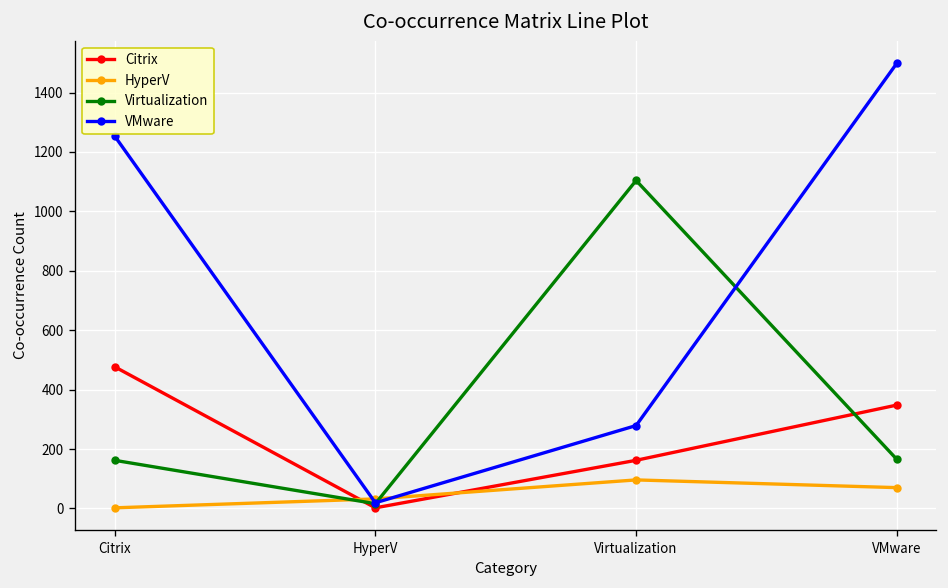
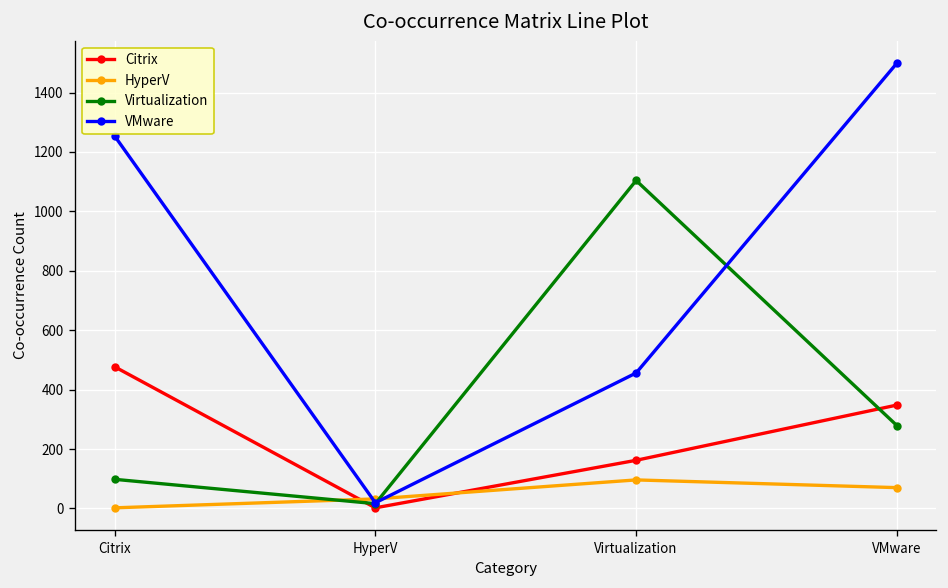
Virtualization, Citrix: 160 -> 100
VMware, Virtualization: 280 -> 460
Virtualization, VMware: 170 -> 280
